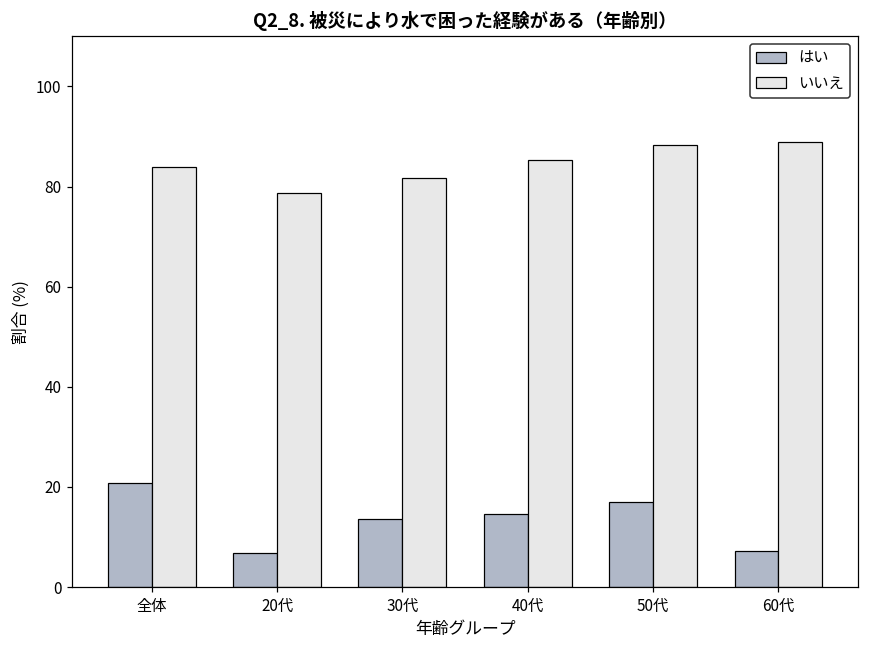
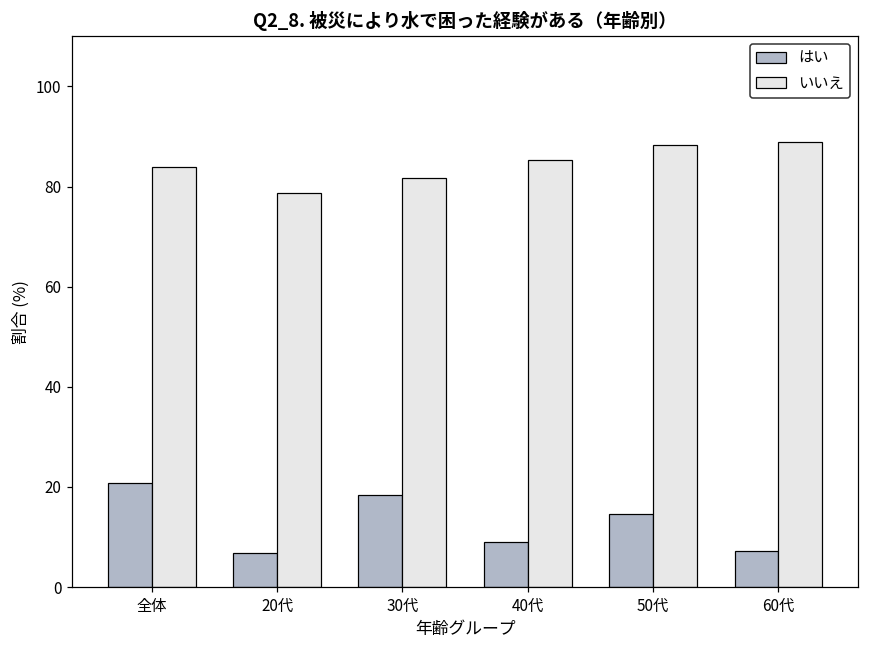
はい, 30代: 14 -> 18
はい, 40代: 15 -> 9
はい, 50代: 17 -> 15
